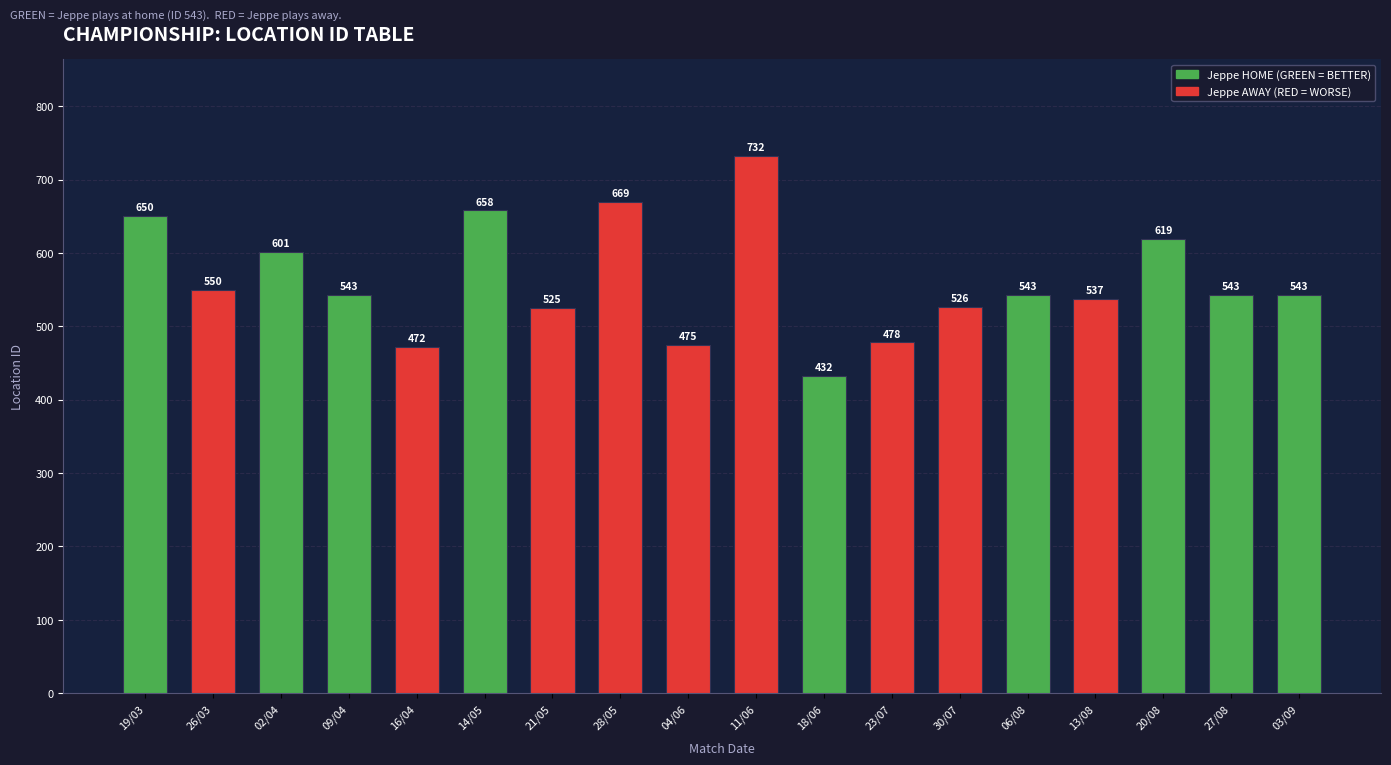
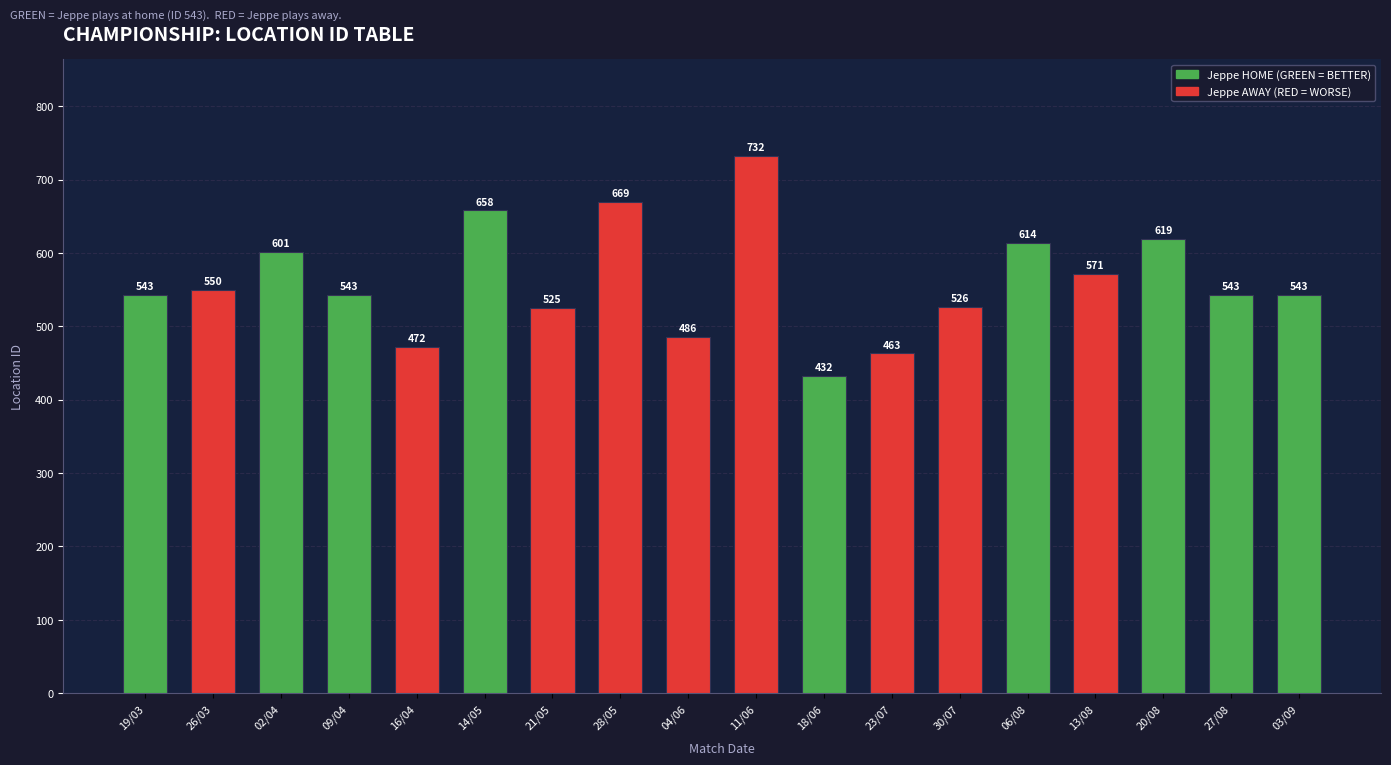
19/03: 650 -> 543
04/06: 475 -> 486
23/07: 478 -> 463
06/08: 543 -> 614
13/08: 537 -> 571
